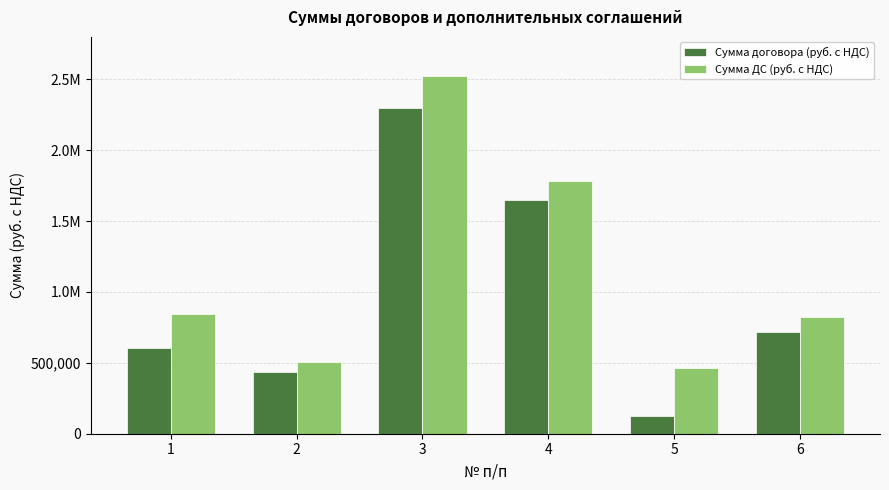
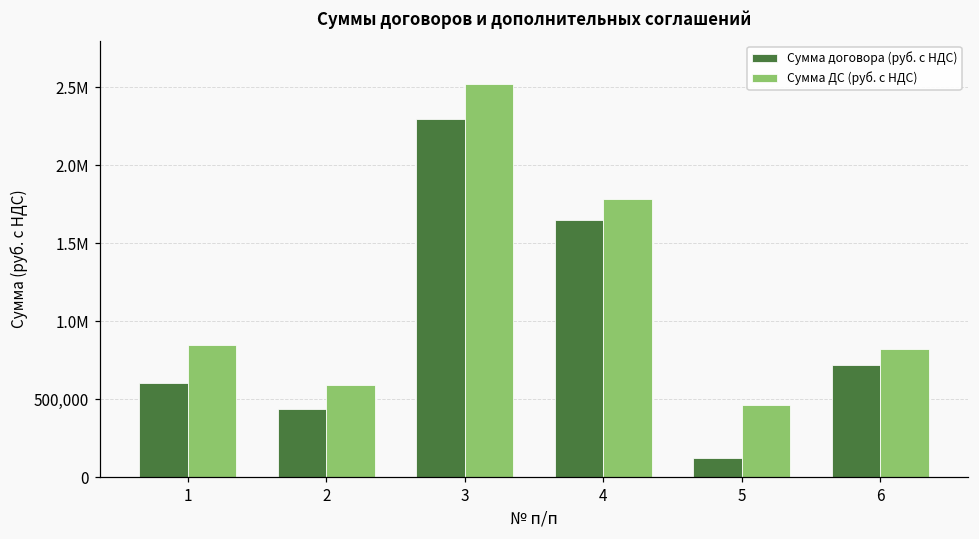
Сумма ДС (руб. с НДС), 2: 510,000 -> 590,000
